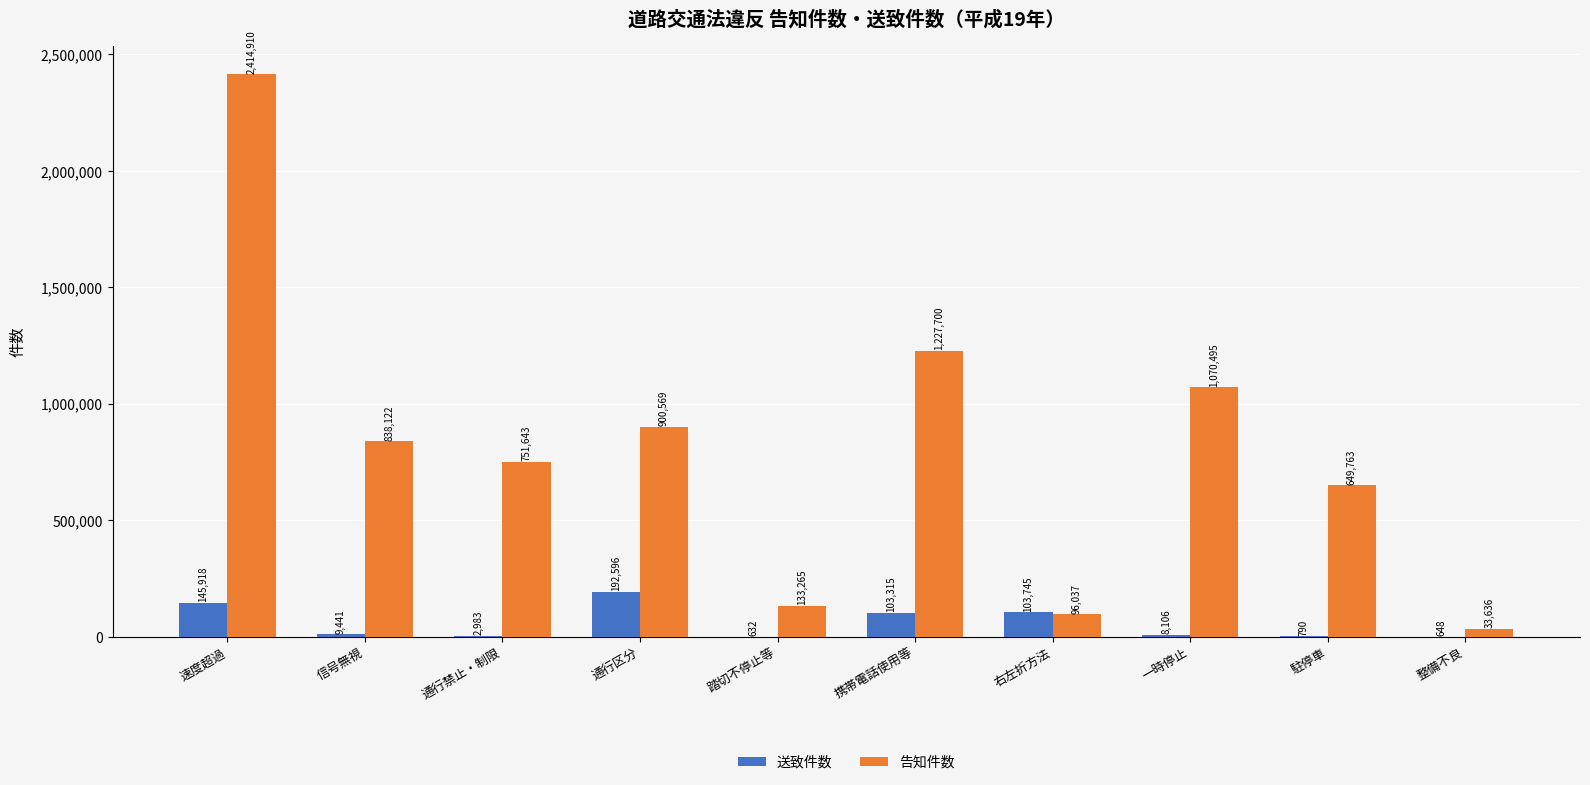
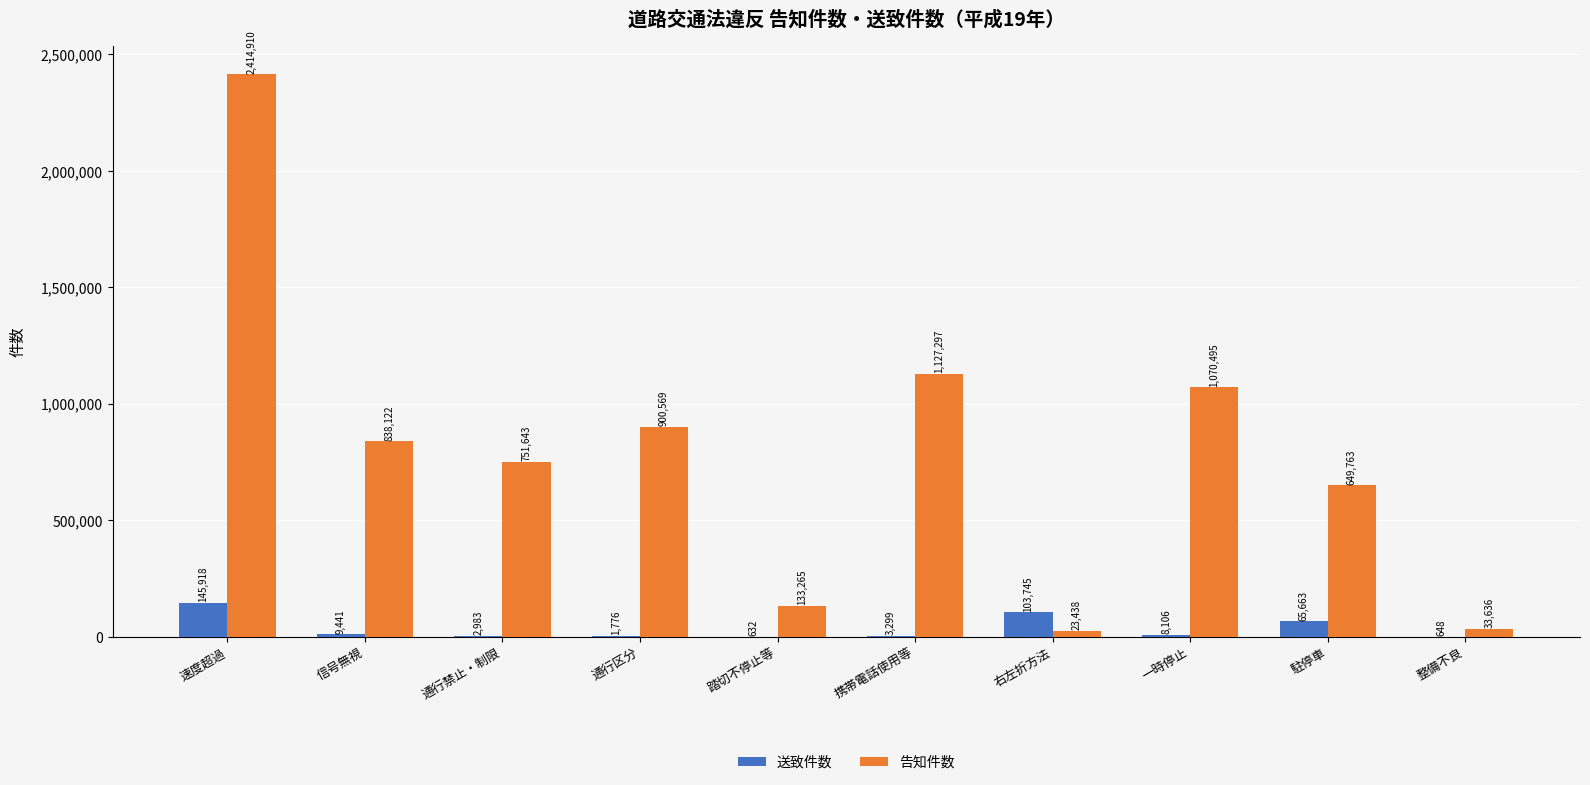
送致件数, 通行区分: 192,596 -> 1,776
送致件数, 携帯電話使用等: 103,315 -> 3,299
告知件数, 携帯電話使用等: 1,227,700 -> 1,127,297
告知件数, 右左折方法: 96,037 -> 23,438
送致件数, 駐停車: 790 -> 65,663
